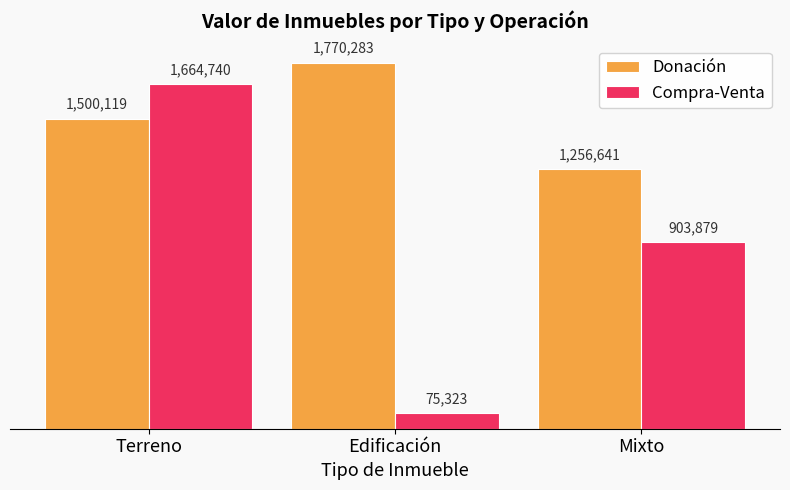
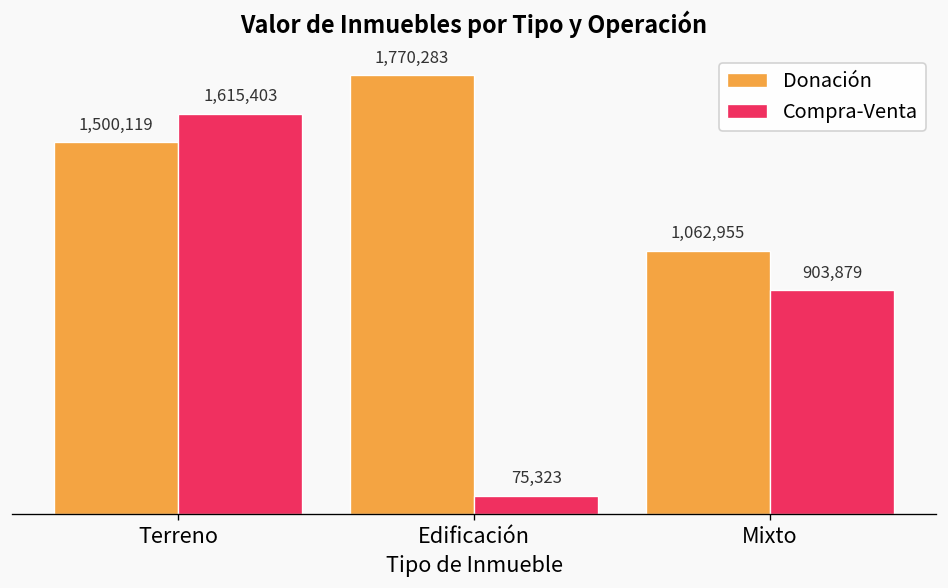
Compra-Venta, Terreno: 1,664,740 -> 1,615,403
Donación, Mixto: 1,256,641 -> 1,062,955
